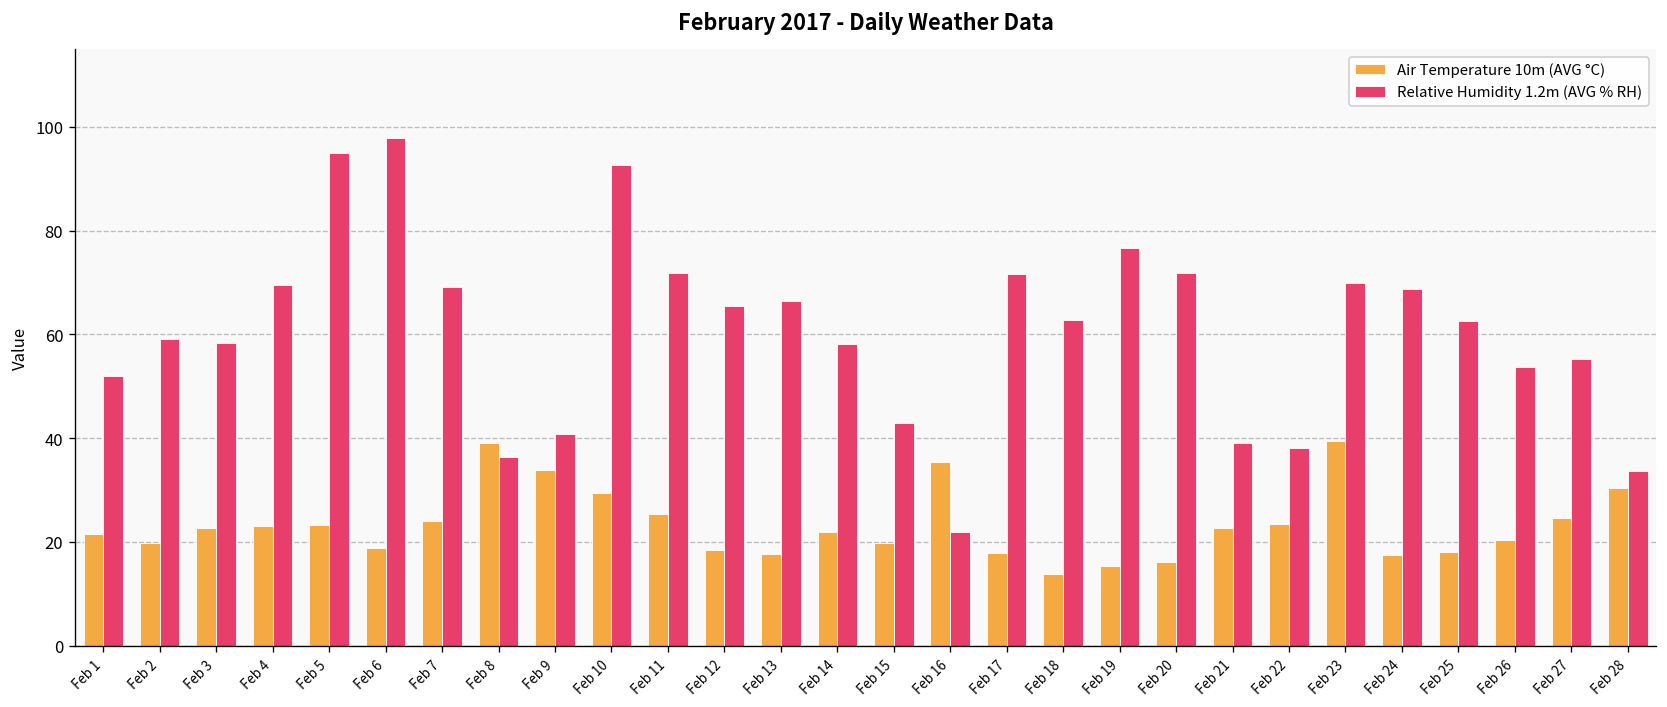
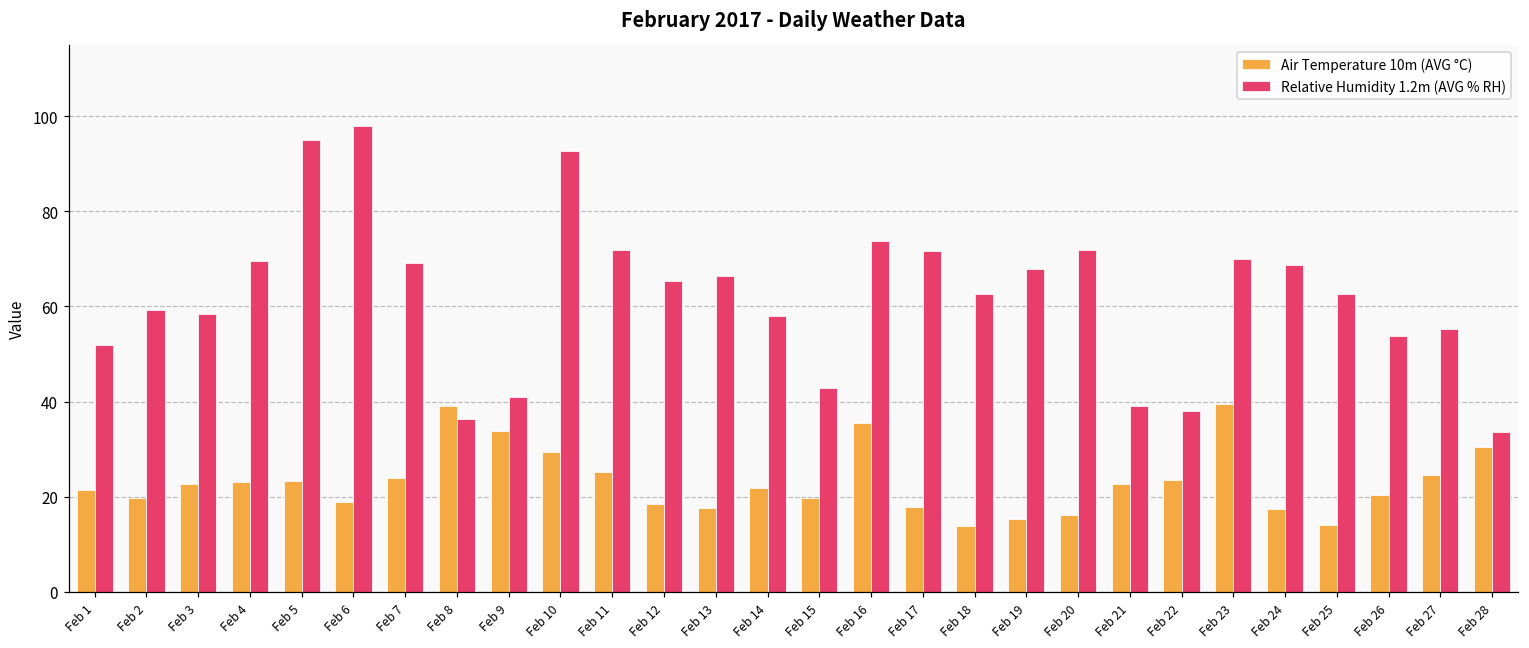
Relative Humidity 1.2m (AVG % RH), Feb 16: 22 -> 74
Relative Humidity 1.2m (AVG % RH), Feb 19: 77 -> 68
Air Temperature 10m (AVG °C), Feb 25: 18 -> 14
